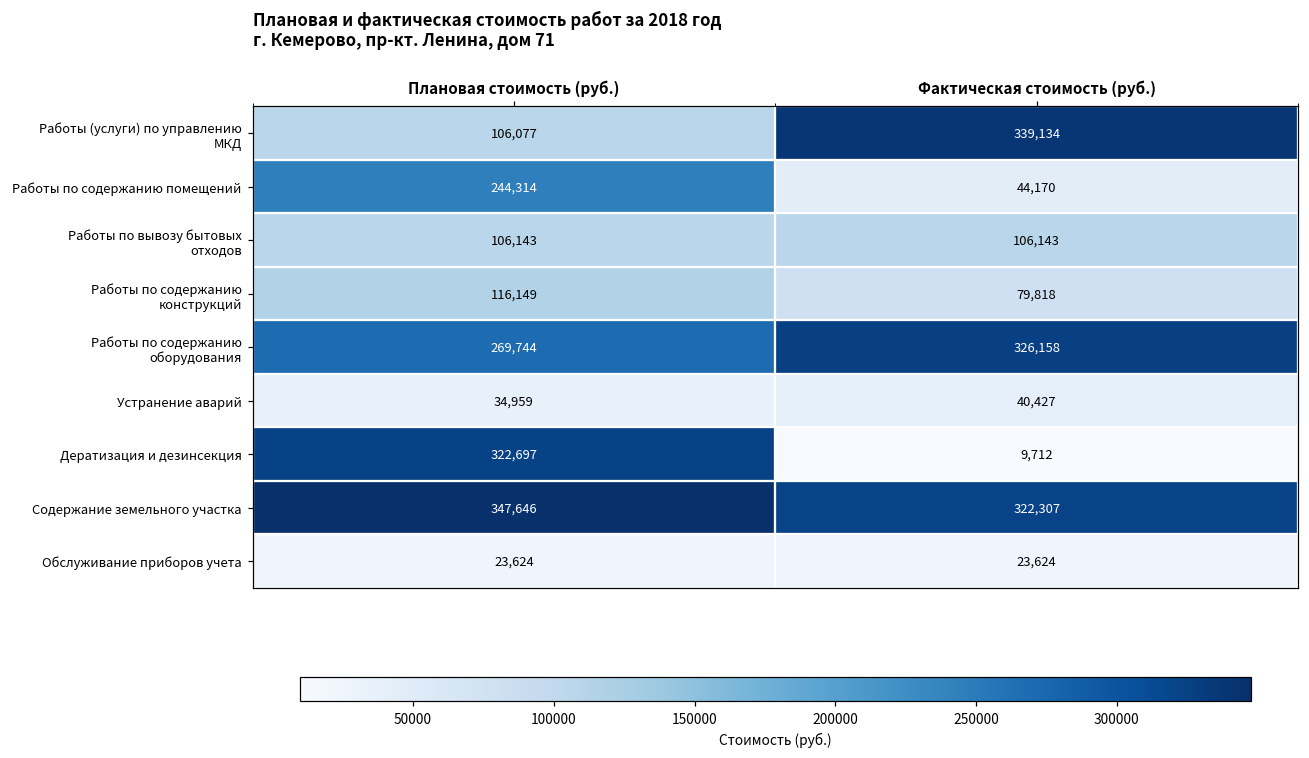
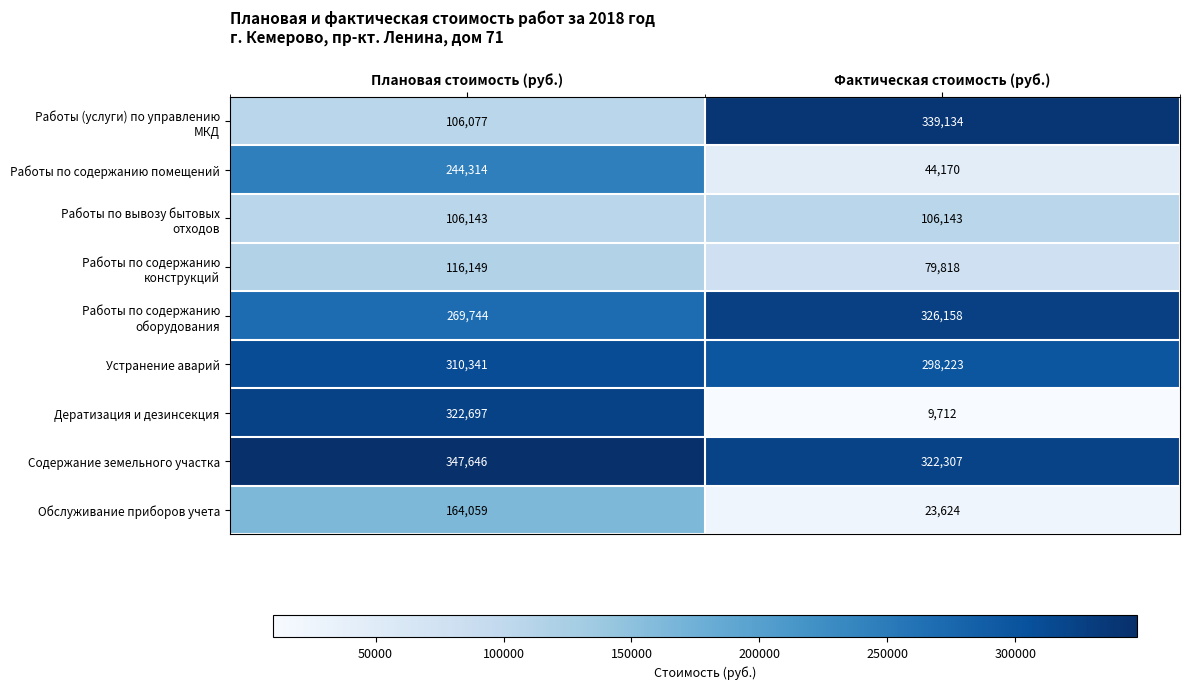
Устранение аварий, Плановая стоимость (руб.): 34,959 -> 310,341
Устранение аварий, Фактическая стоимость (руб.): 40,427 -> 298,223
Обслуживание приборов учета, Плановая стоимость (руб.): 23,624 -> 164,059
